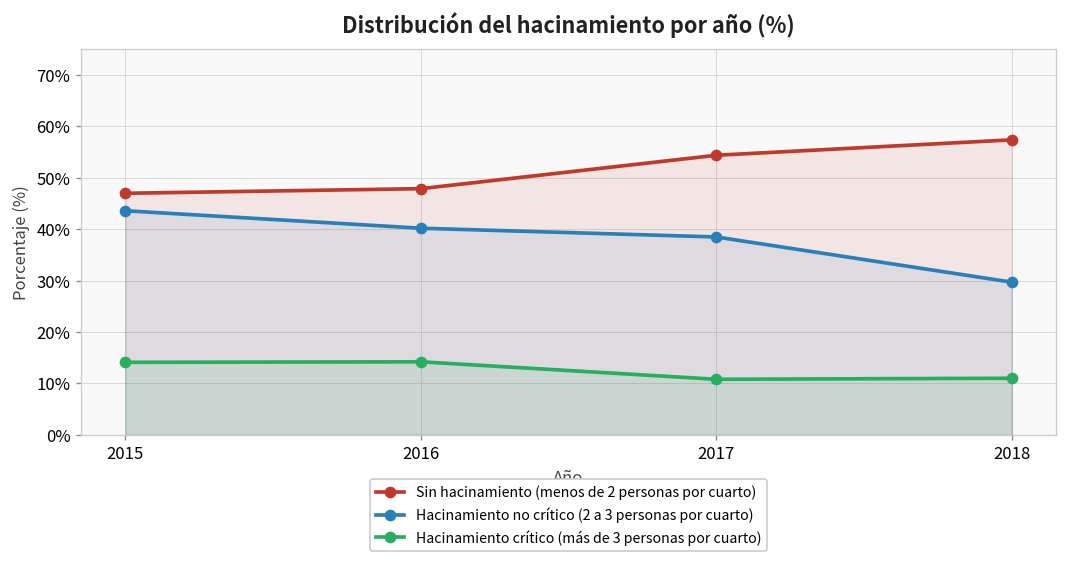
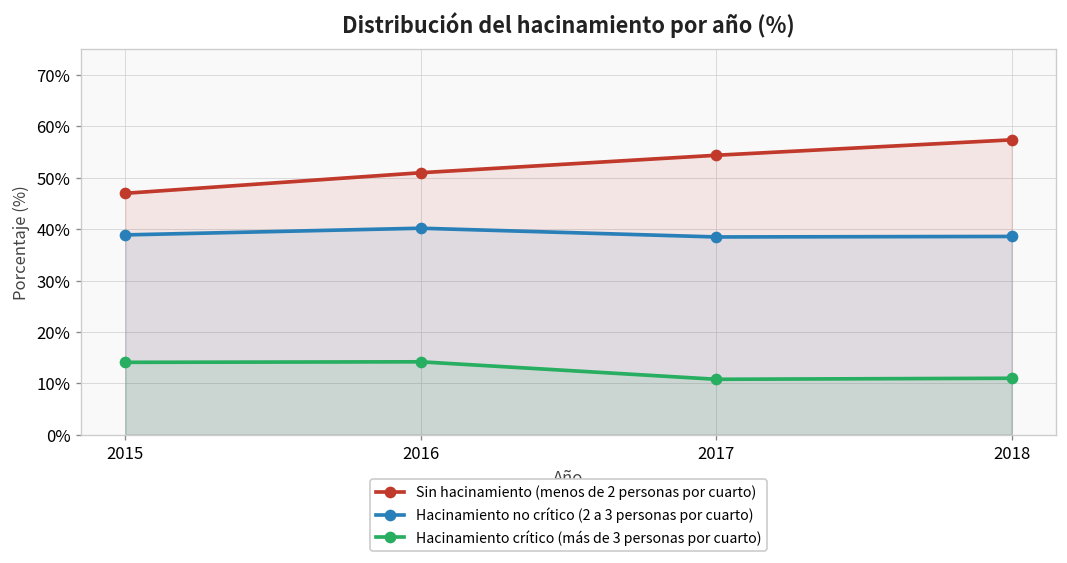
Hacinamiento no crítico (2 a 3 personas por cuarto), 2015: 44% -> 39%
Sin hacinamiento (menos de 2 personas por cuarto), 2016: 48% -> 51%
Hacinamiento no crítico (2 a 3 personas por cuarto), 2018: 30% -> 39%
